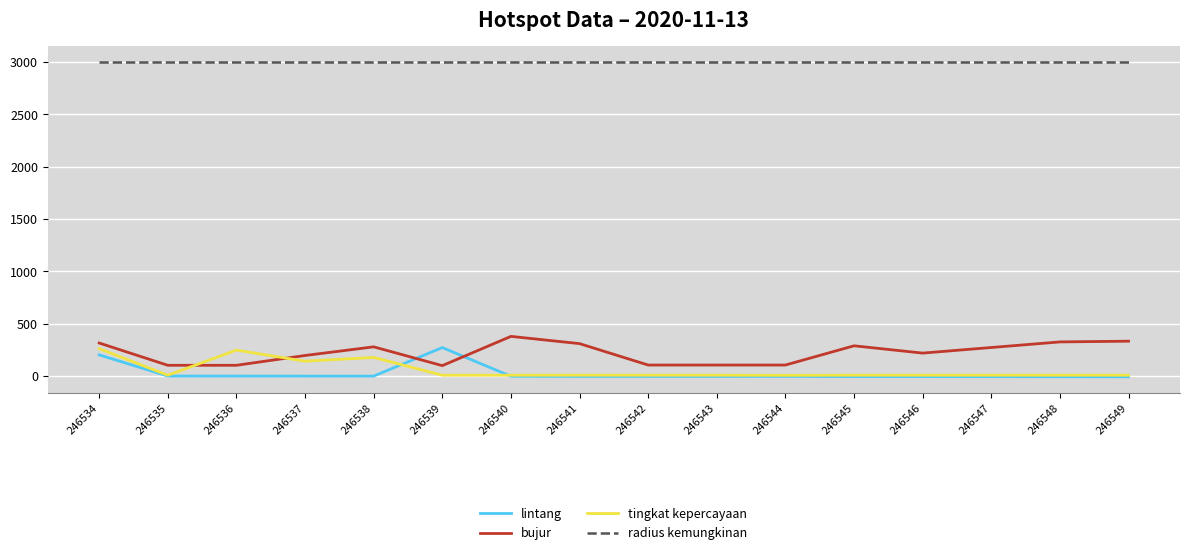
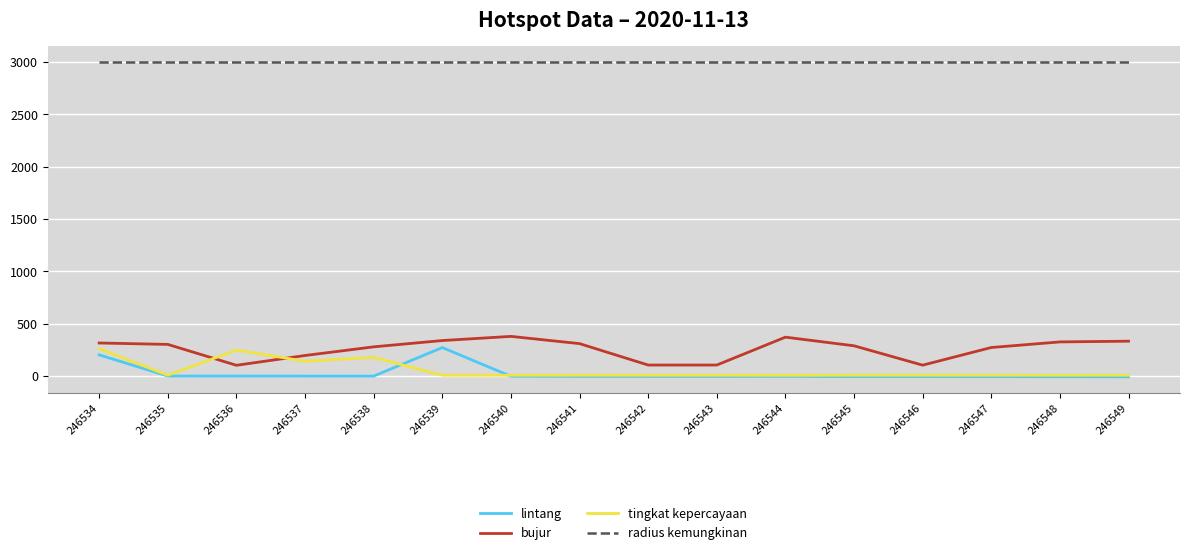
bujur, 246535: 100 -> 300
bujur, 246539: 100 -> 340
bujur, 246544: 110 -> 370
bujur, 246546: 220 -> 100
